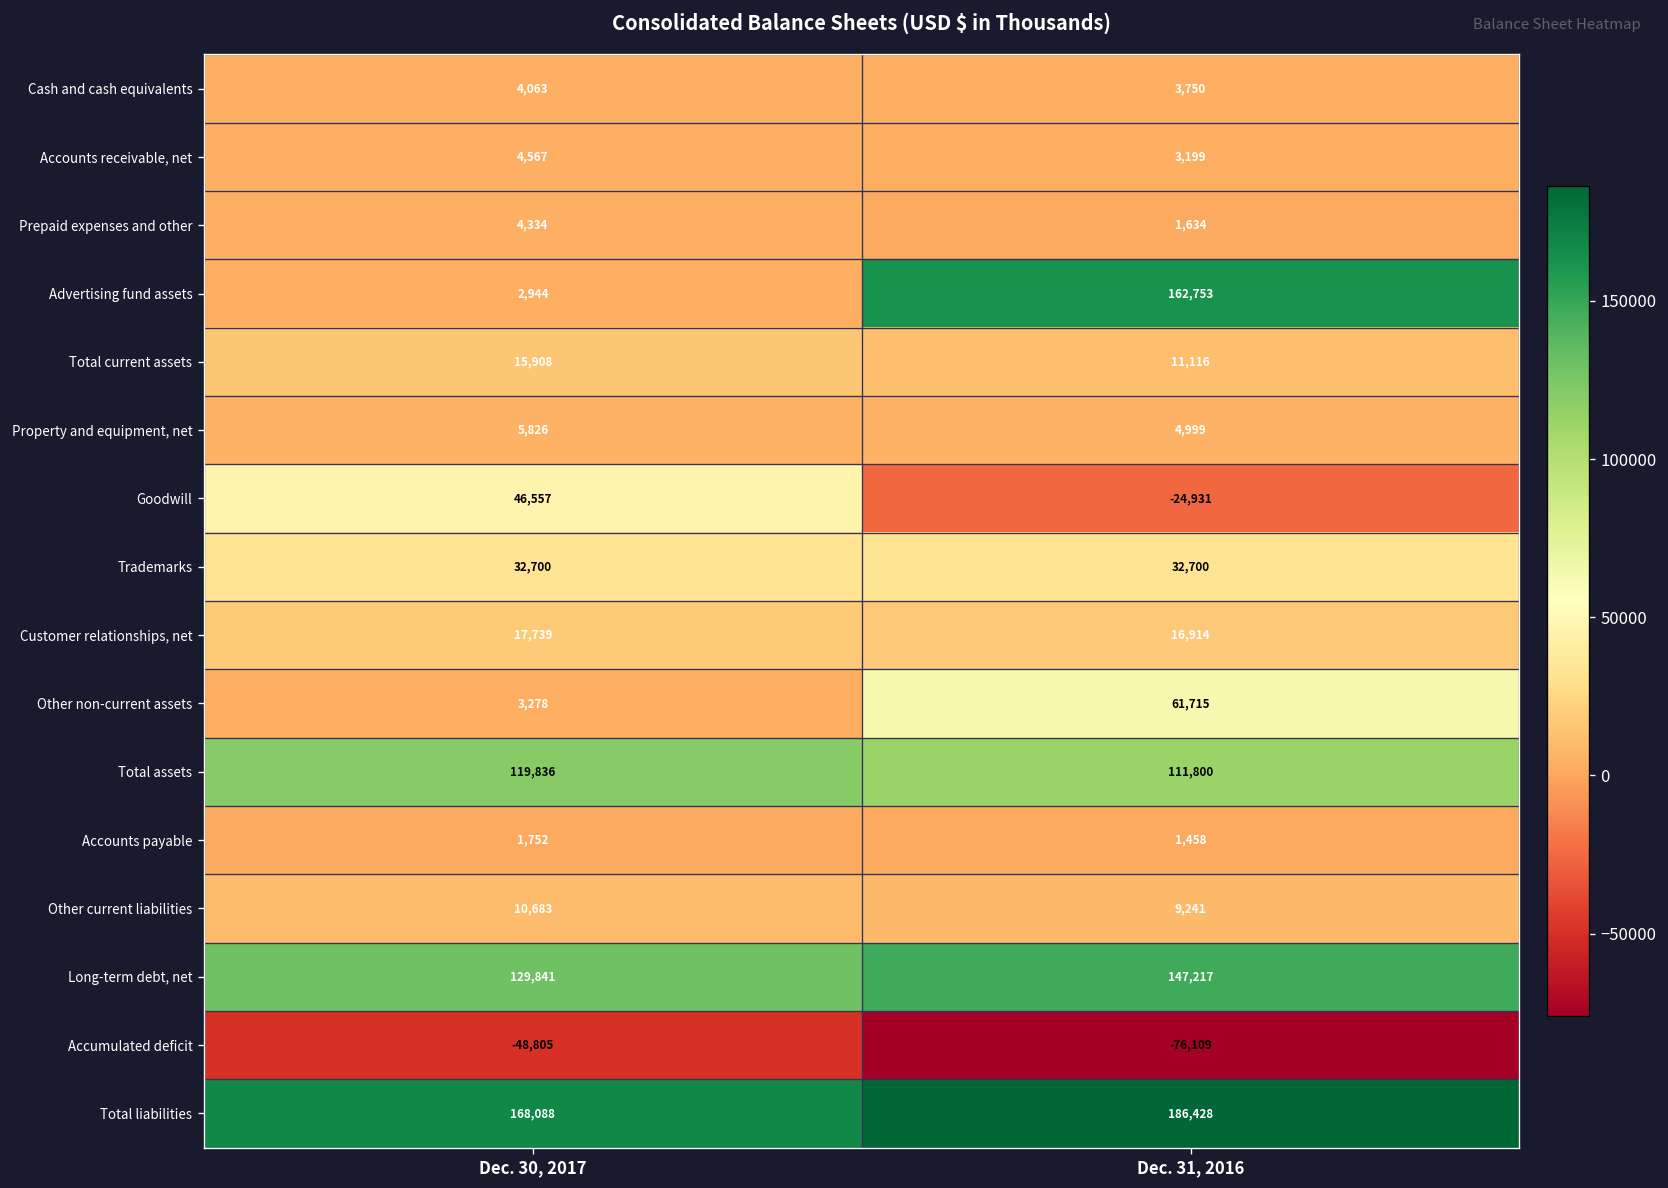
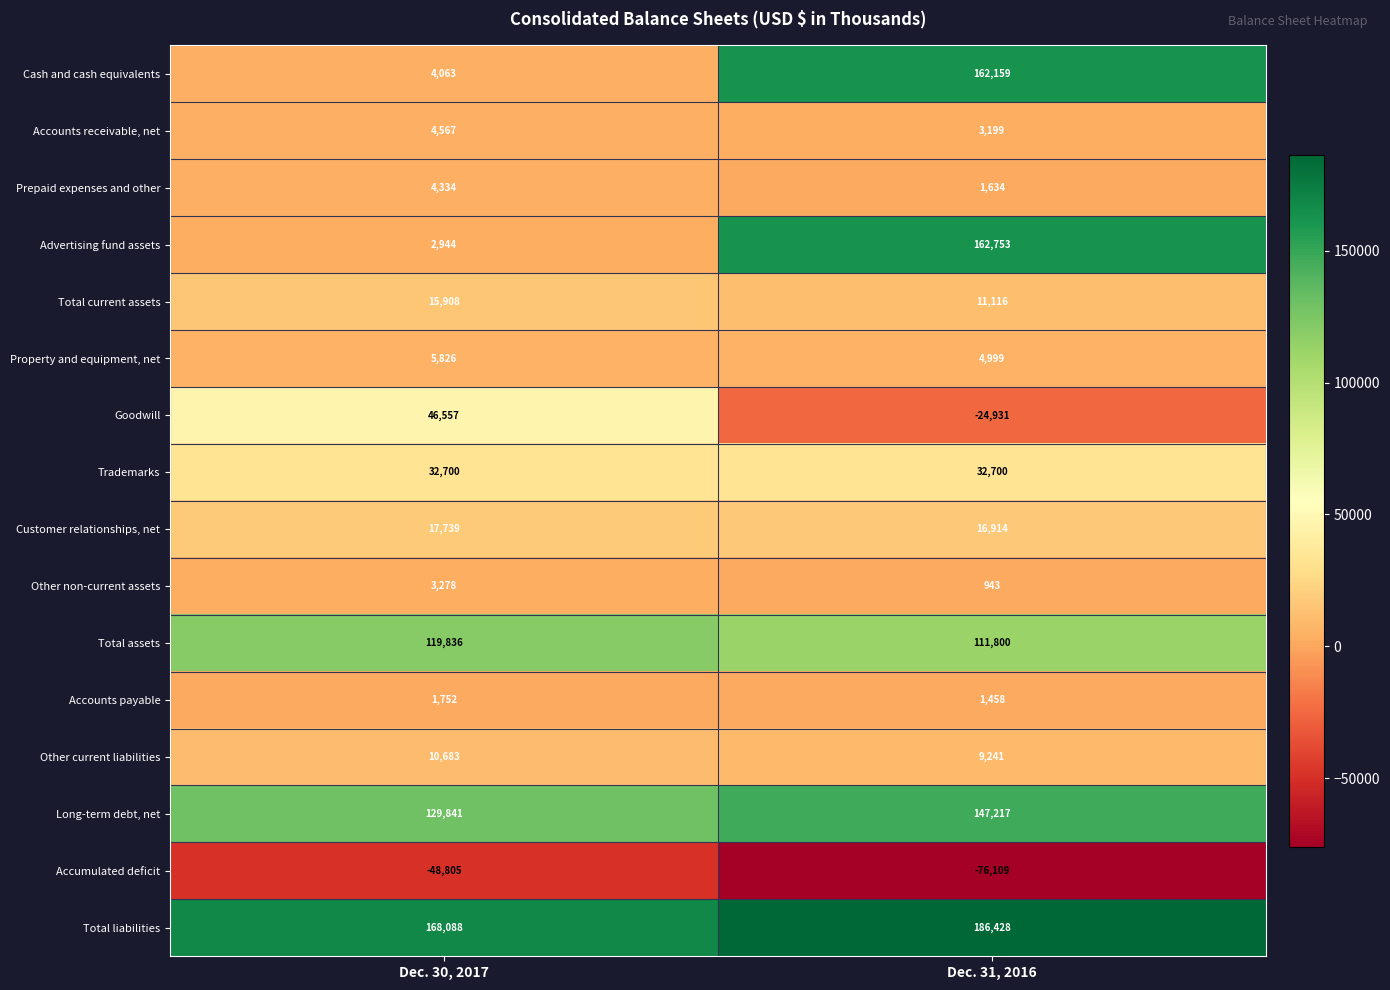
Cash and cash equivalents, Dec. 31, 2016: 3,750 -> 162,159
Other non-current assets, Dec. 31, 2016: 61,715 -> 943
